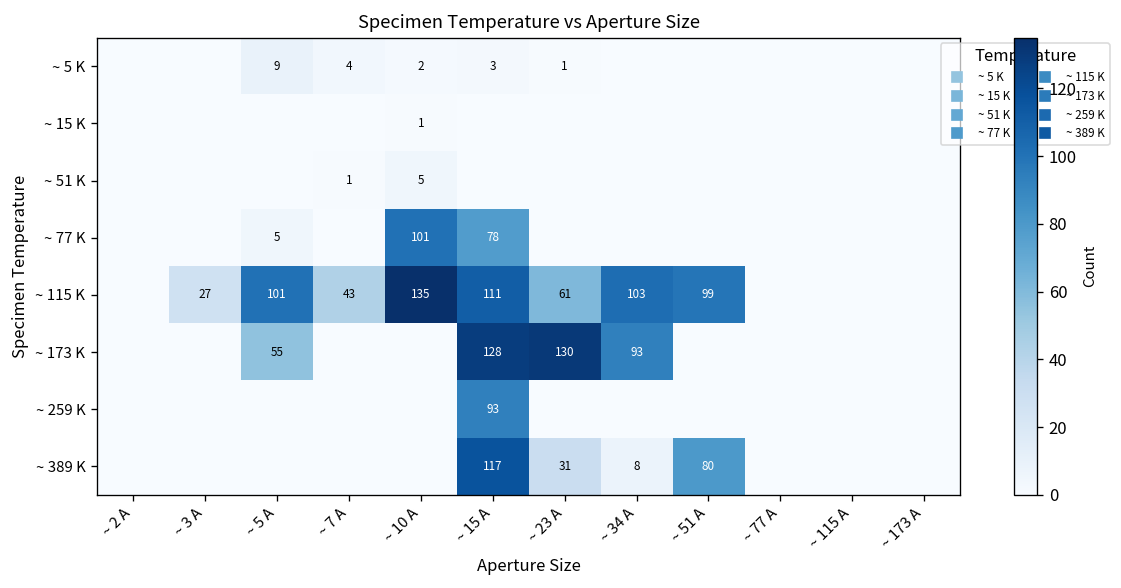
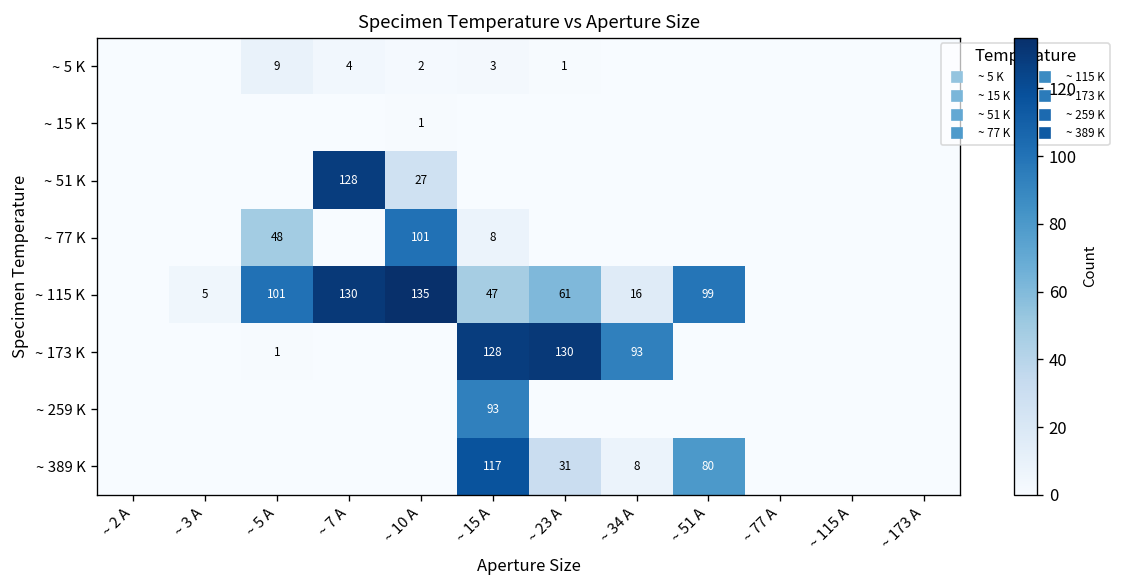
~ 51 K, ~ 7 A: 1 -> 128
~ 51 K, ~ 10 A: 5 -> 27
~ 77 K, ~ 5 A: 5 -> 48
~ 77 K, ~ 15 A: 78 -> 8
~ 115 K, ~ 3 A: 27 -> 5
~ 115 K, ~ 7 A: 43 -> 130
~ 115 K, ~ 15 A: 111 -> 47
~ 115 K, ~ 34 A: 103 -> 16
~ 173 K, ~ 5 A: 55 -> 1
